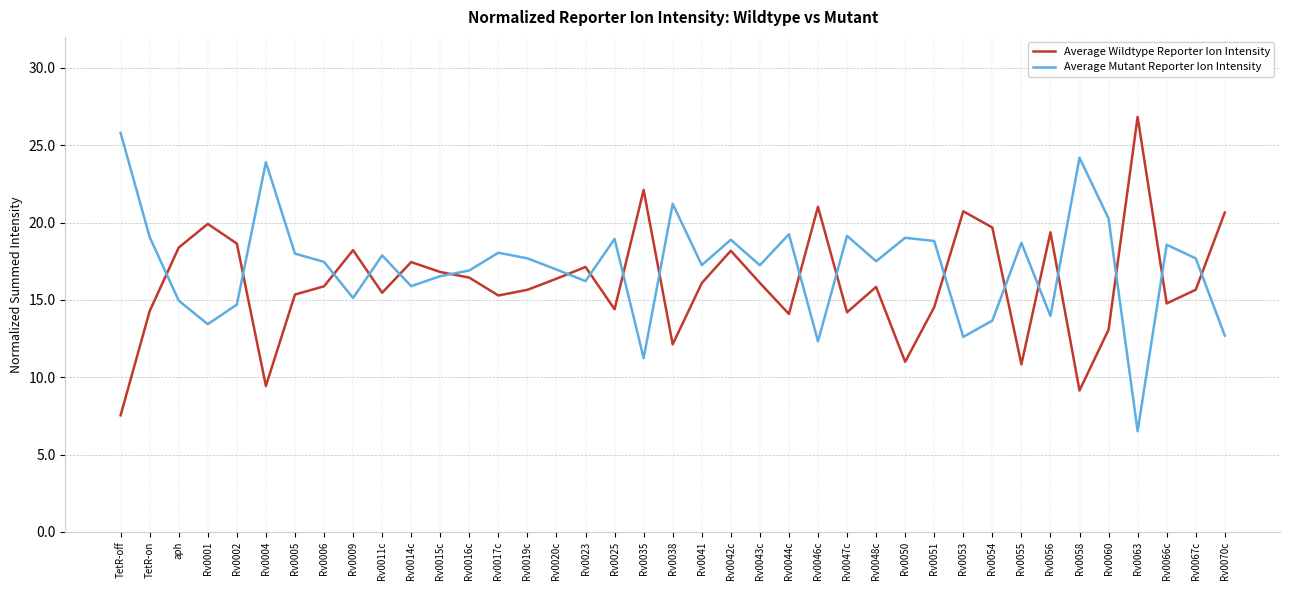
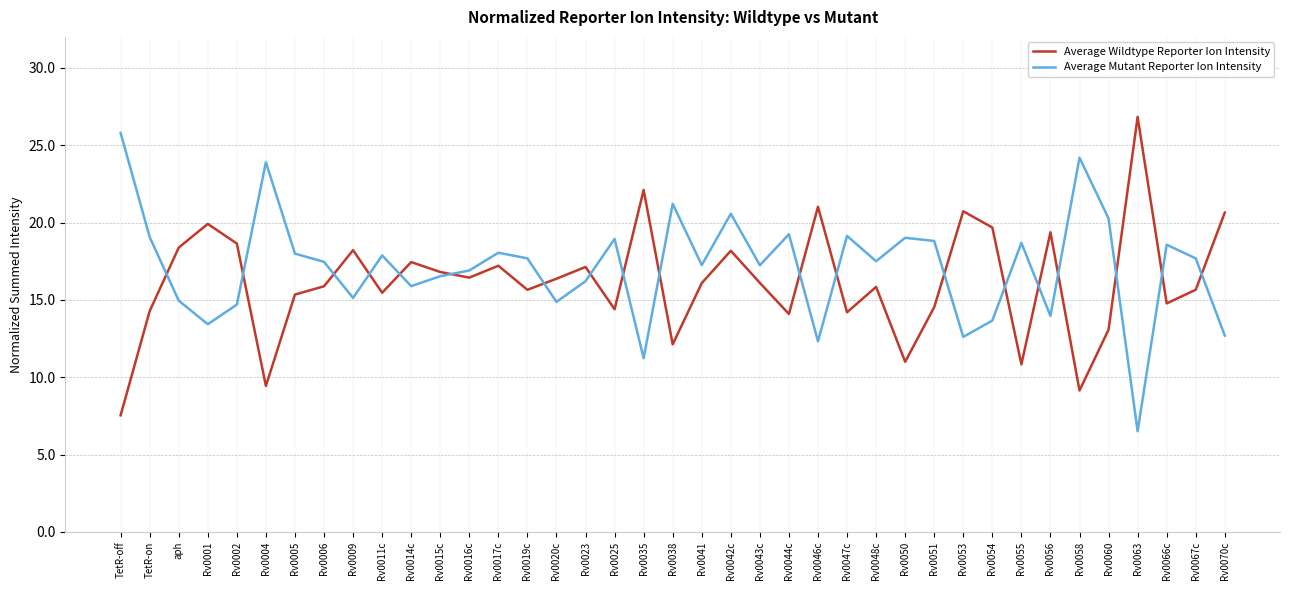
Average Wildtype Reporter Ion Intensity, Rv0017c: 15.3 -> 17.2
Average Mutant Reporter Ion Intensity, Rv0020c: 17.0 -> 14.9
Average Mutant Reporter Ion Intensity, Rv0042c: 18.9 -> 20.6
